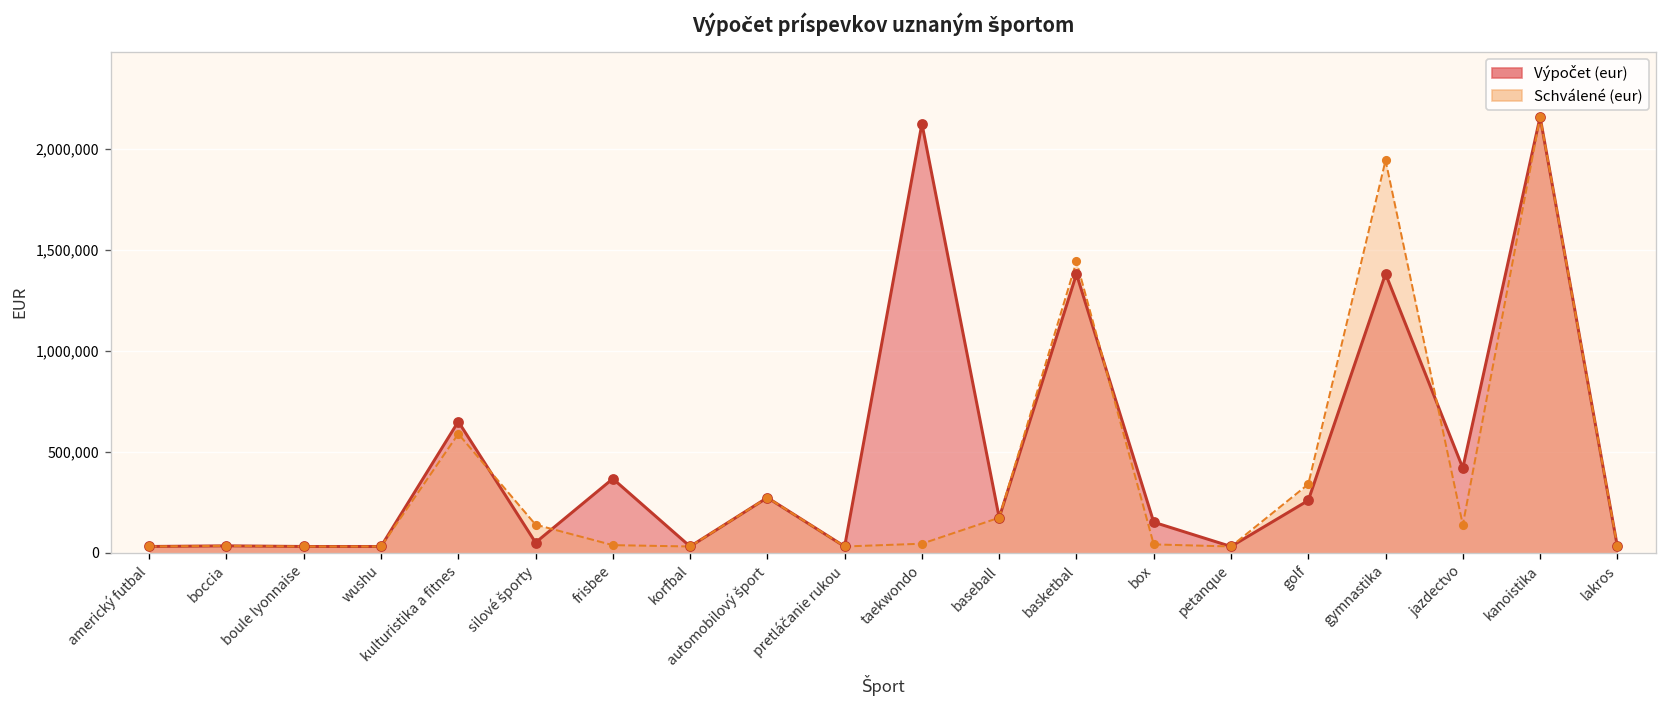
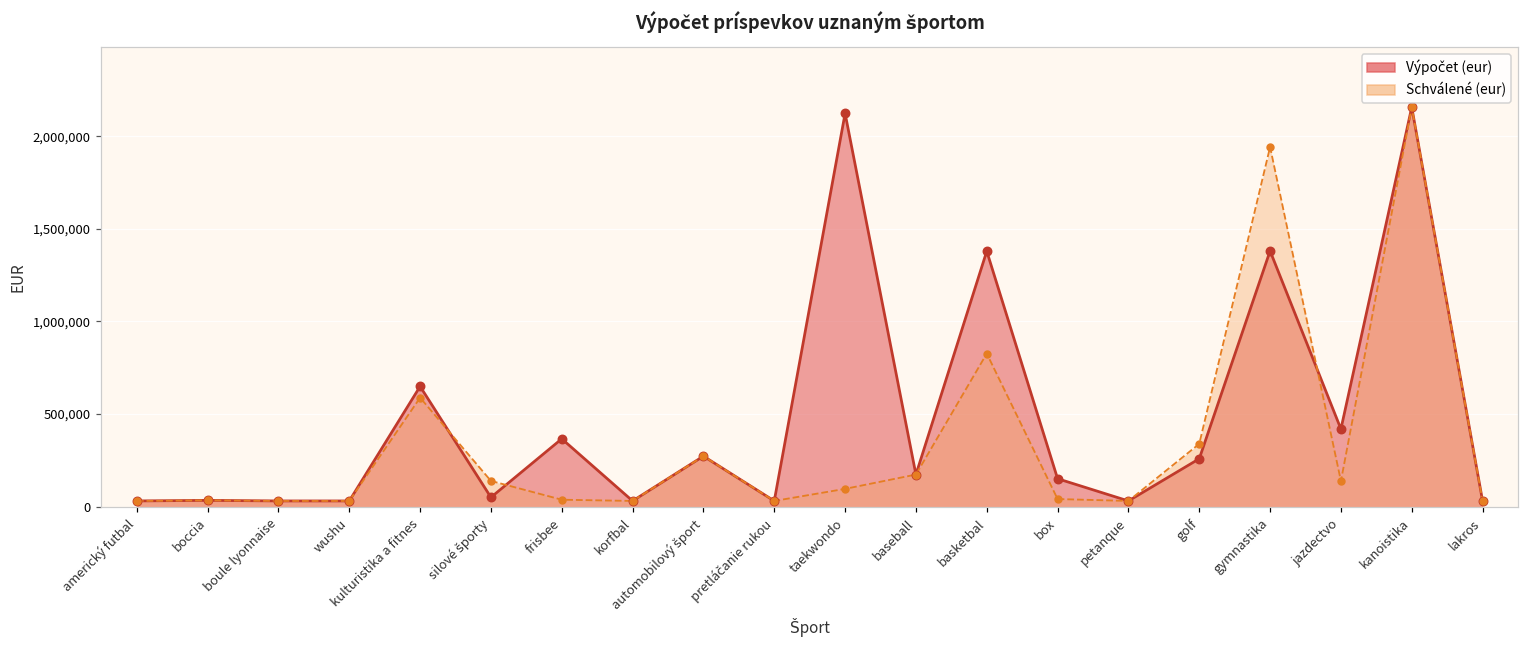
Schválené (eur), taekwondo: 40,000 -> 100,000
Schválené (eur), basketbal: 1,440,000 -> 830,000
